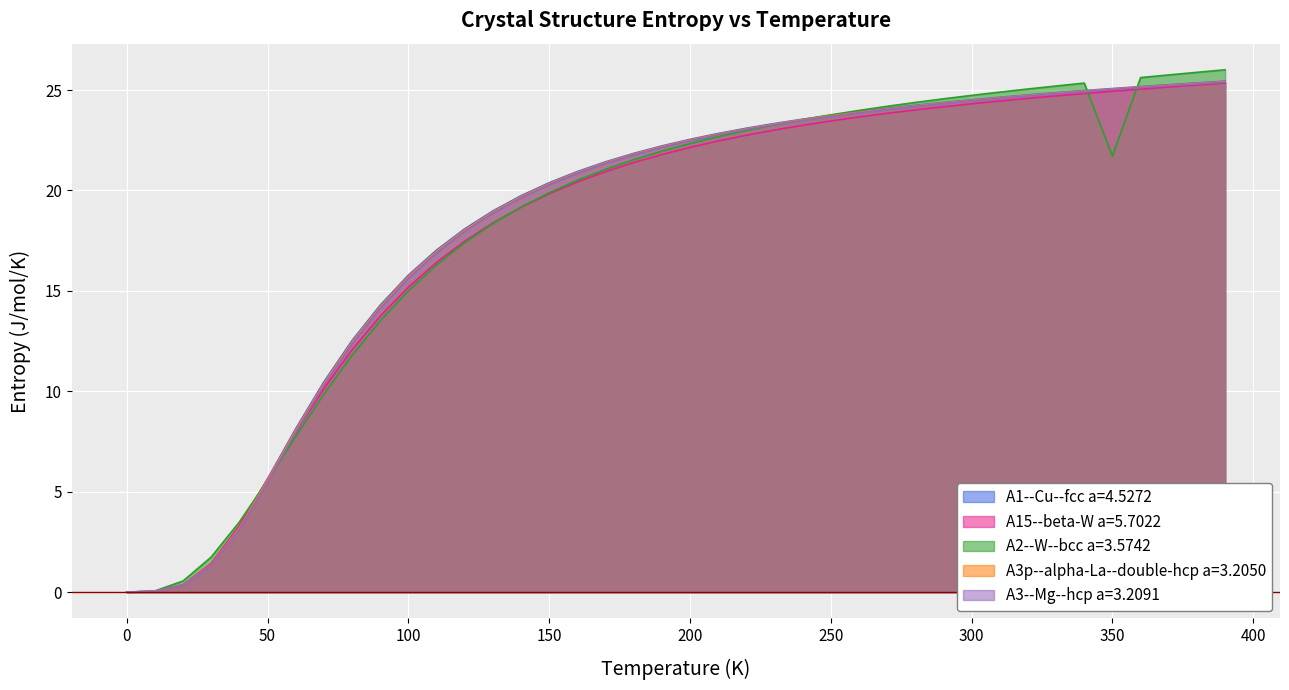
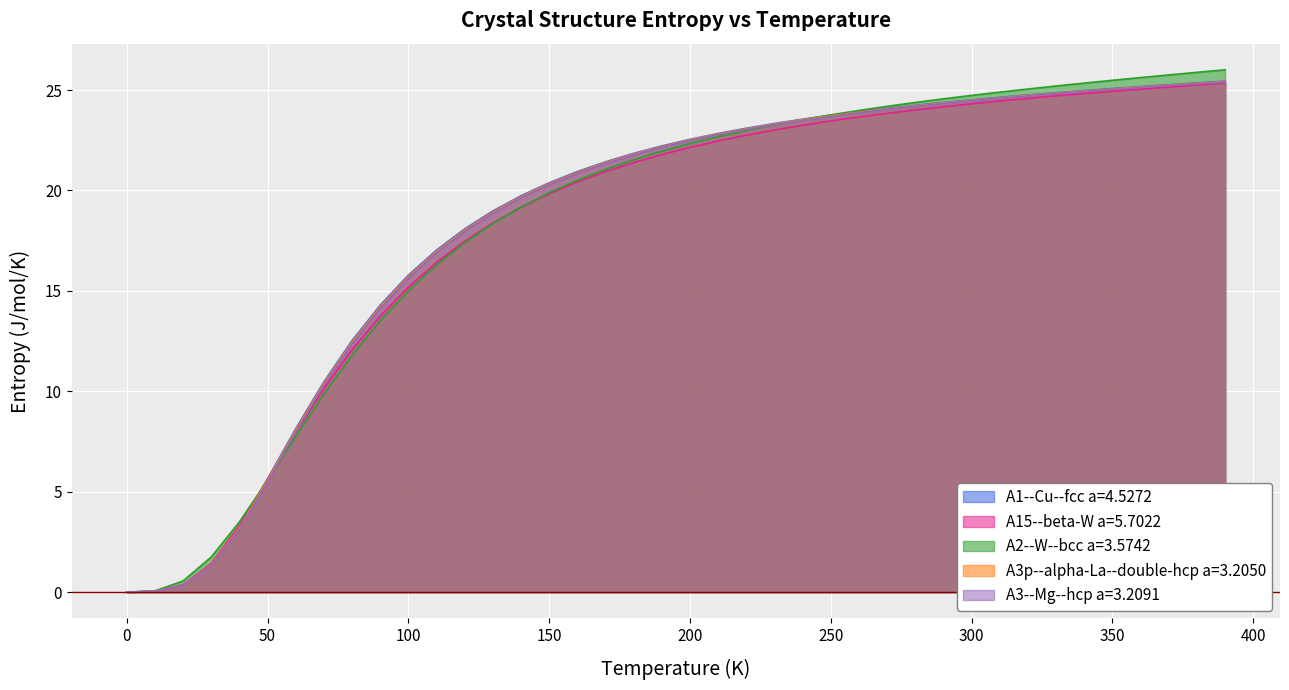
A2--W--bcc a=3.5742, 350: 21.7 -> 25.5
